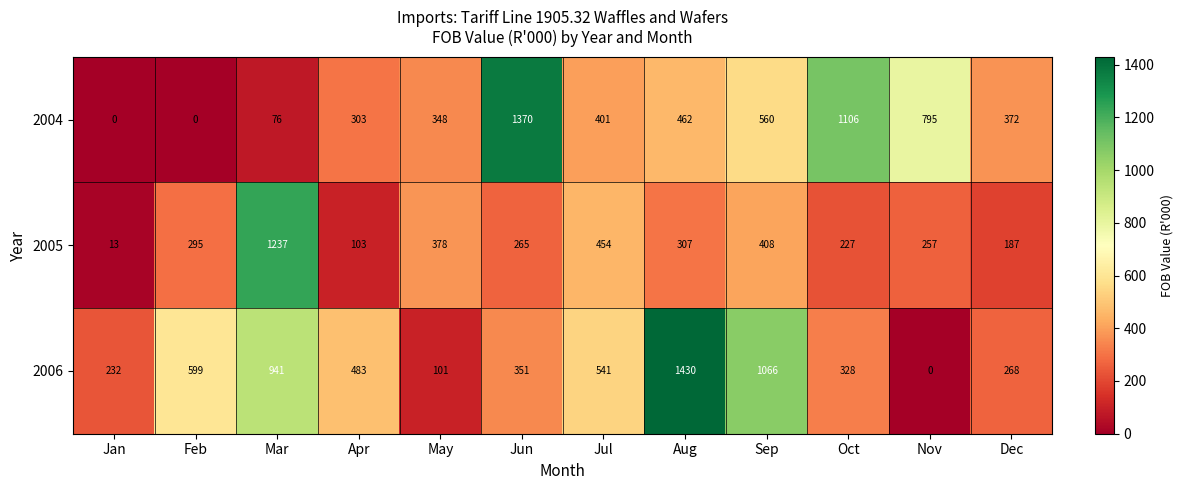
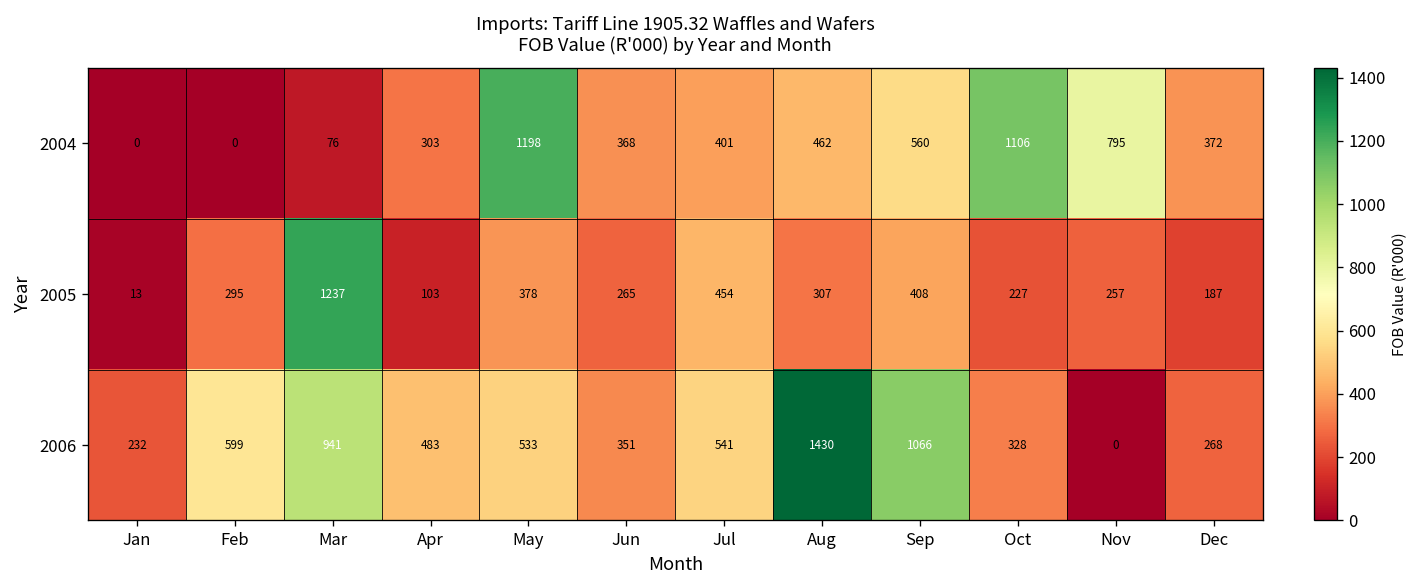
2004, May: 348 -> 1198
2004, Jun: 1370 -> 368
2006, May: 101 -> 533
